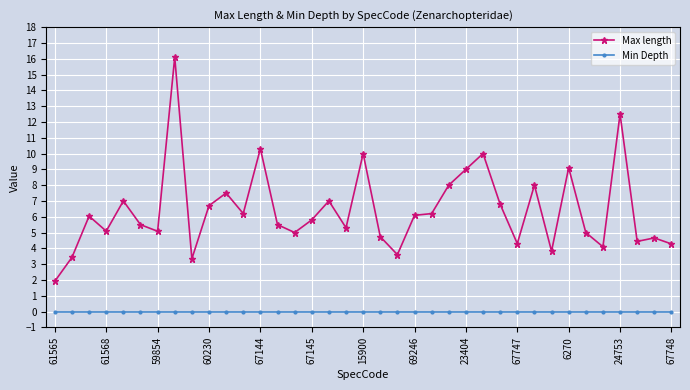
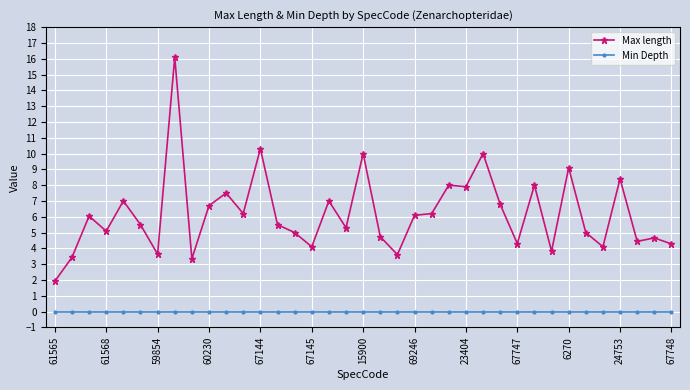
Max length, 59854: 5.1 -> 3.6
Max length, 67145: 5.8 -> 4.1
Max length, 23404: 9.0 -> 7.9
Max length, 24753: 12.5 -> 8.4
